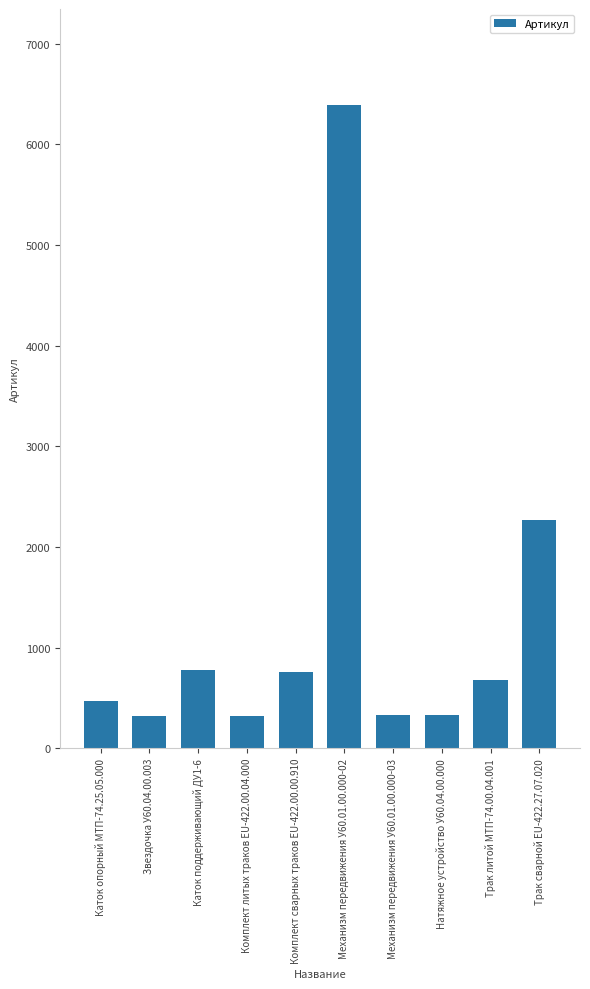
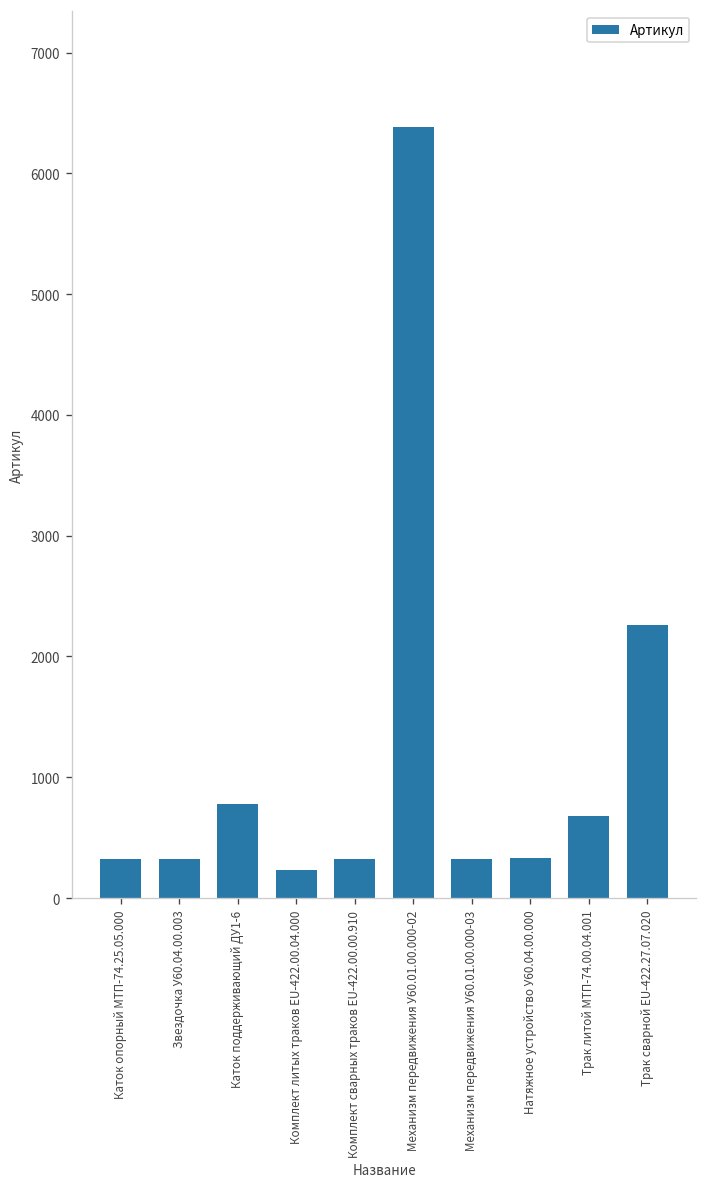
Каток опорный МТП-74.25.05.000: 470 -> 320
Комплект литых траков EU-422.00.04.000: 330 -> 240
Комплект сварных траков EU-422.00.00.910: 760 -> 330
